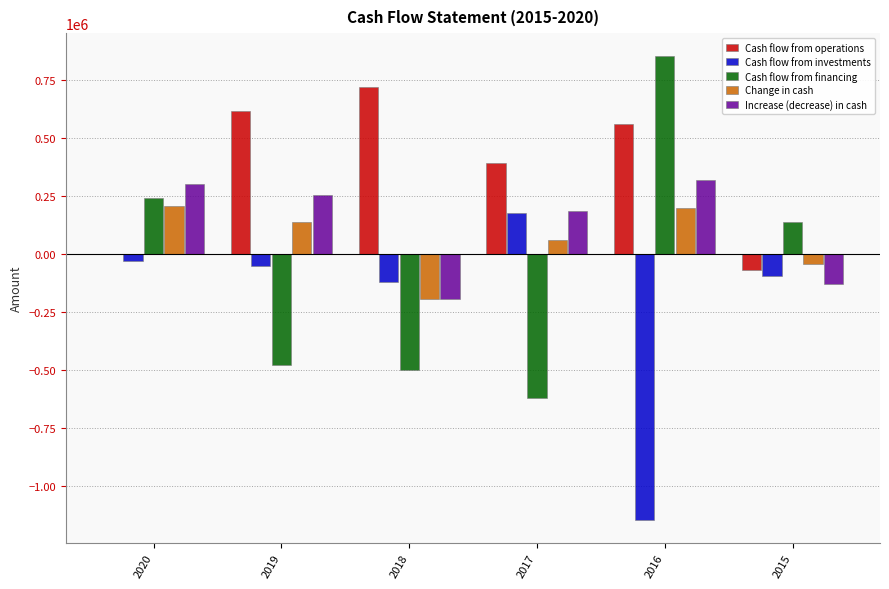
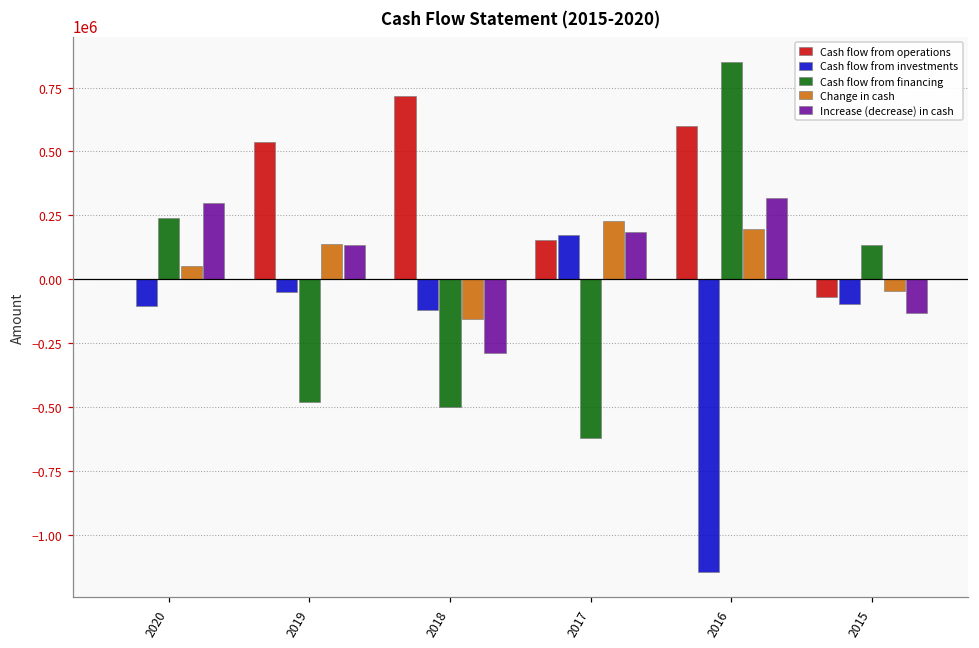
Cash flow from investments, 2020: -30000 -> -100000
Change in cash, 2020: 210000 -> 50000
Cash flow from operations, 2019: 610000 -> 540000
Increase (decrease) in cash, 2019: 250000 -> 130000
Change in cash, 2018: -190000 -> -150000
Increase (decrease) in cash, 2018: -190000 -> -290000
Cash flow from operations, 2017: 390000 -> 150000
Change in cash, 2017: 60000 -> 230000
Cash flow from operations, 2016: 560000 -> 600000
